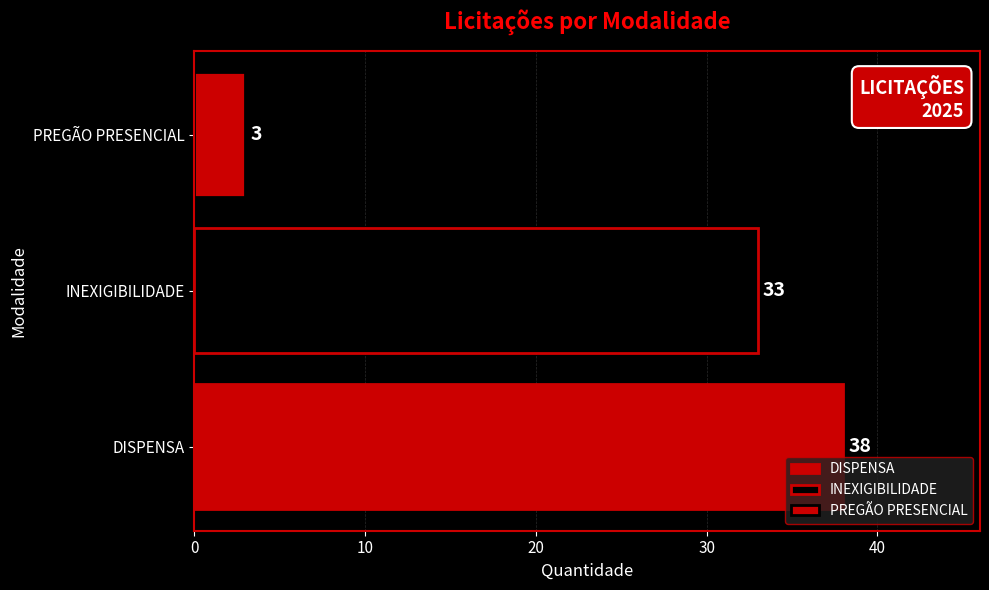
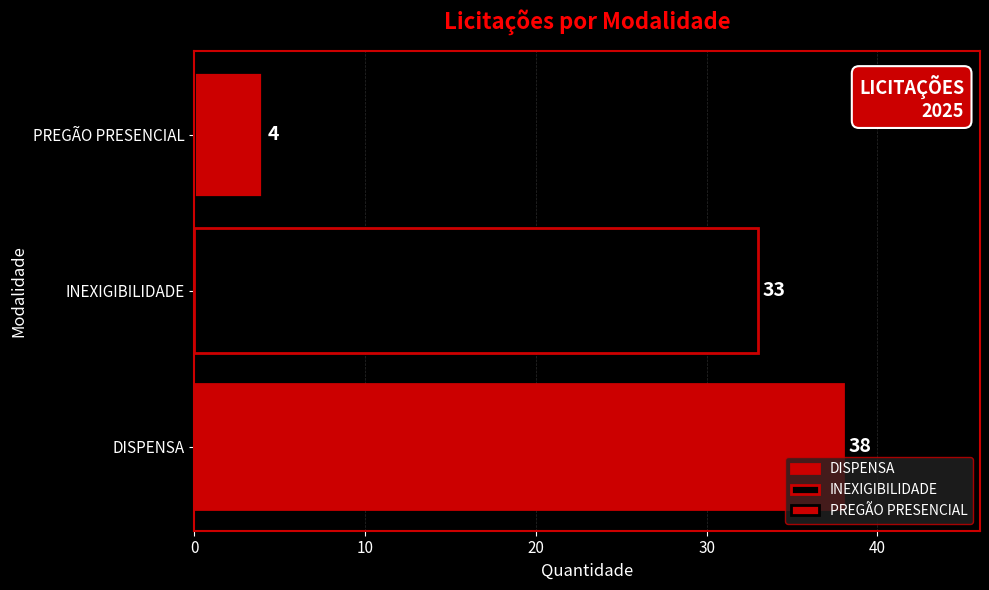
PREGÃO PRESENCIAL: 3 -> 4
